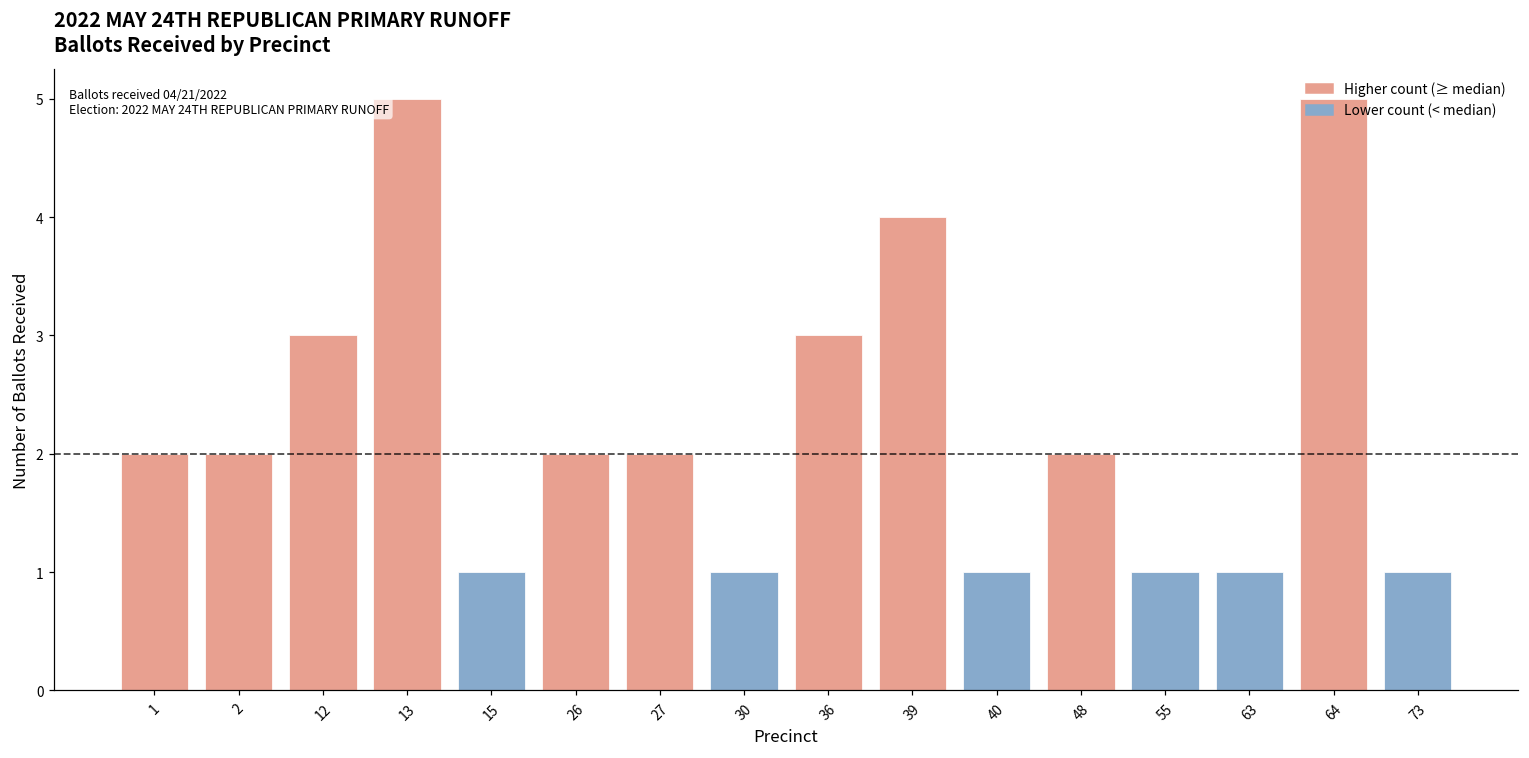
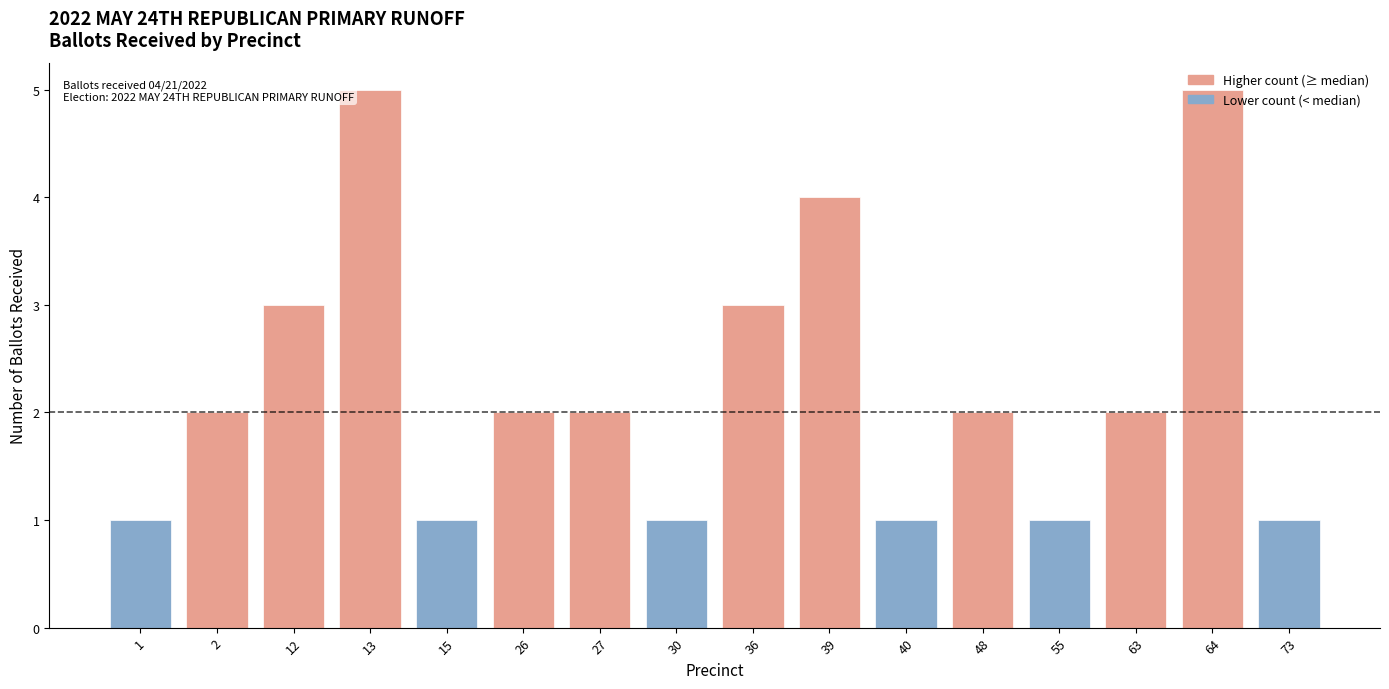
1: 2 -> 1
63: 1 -> 2
